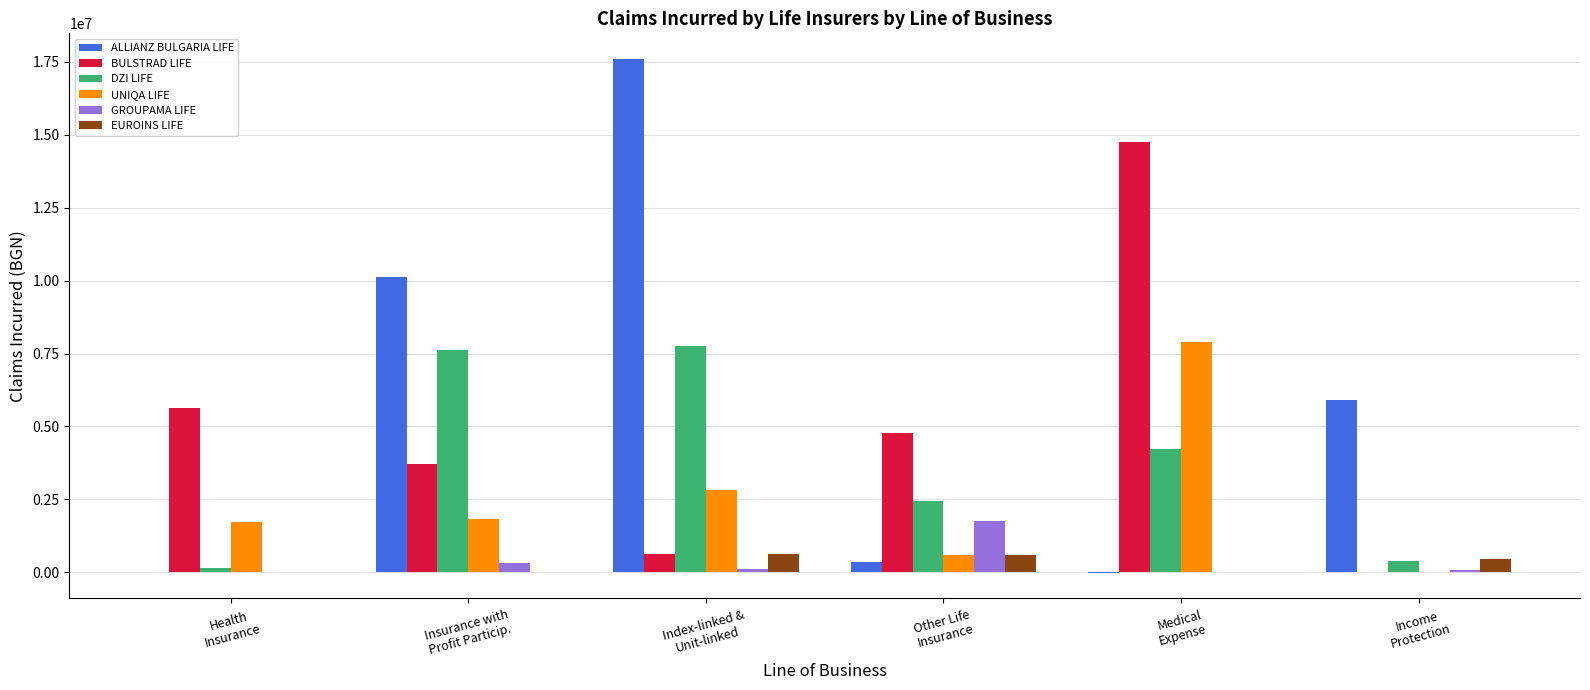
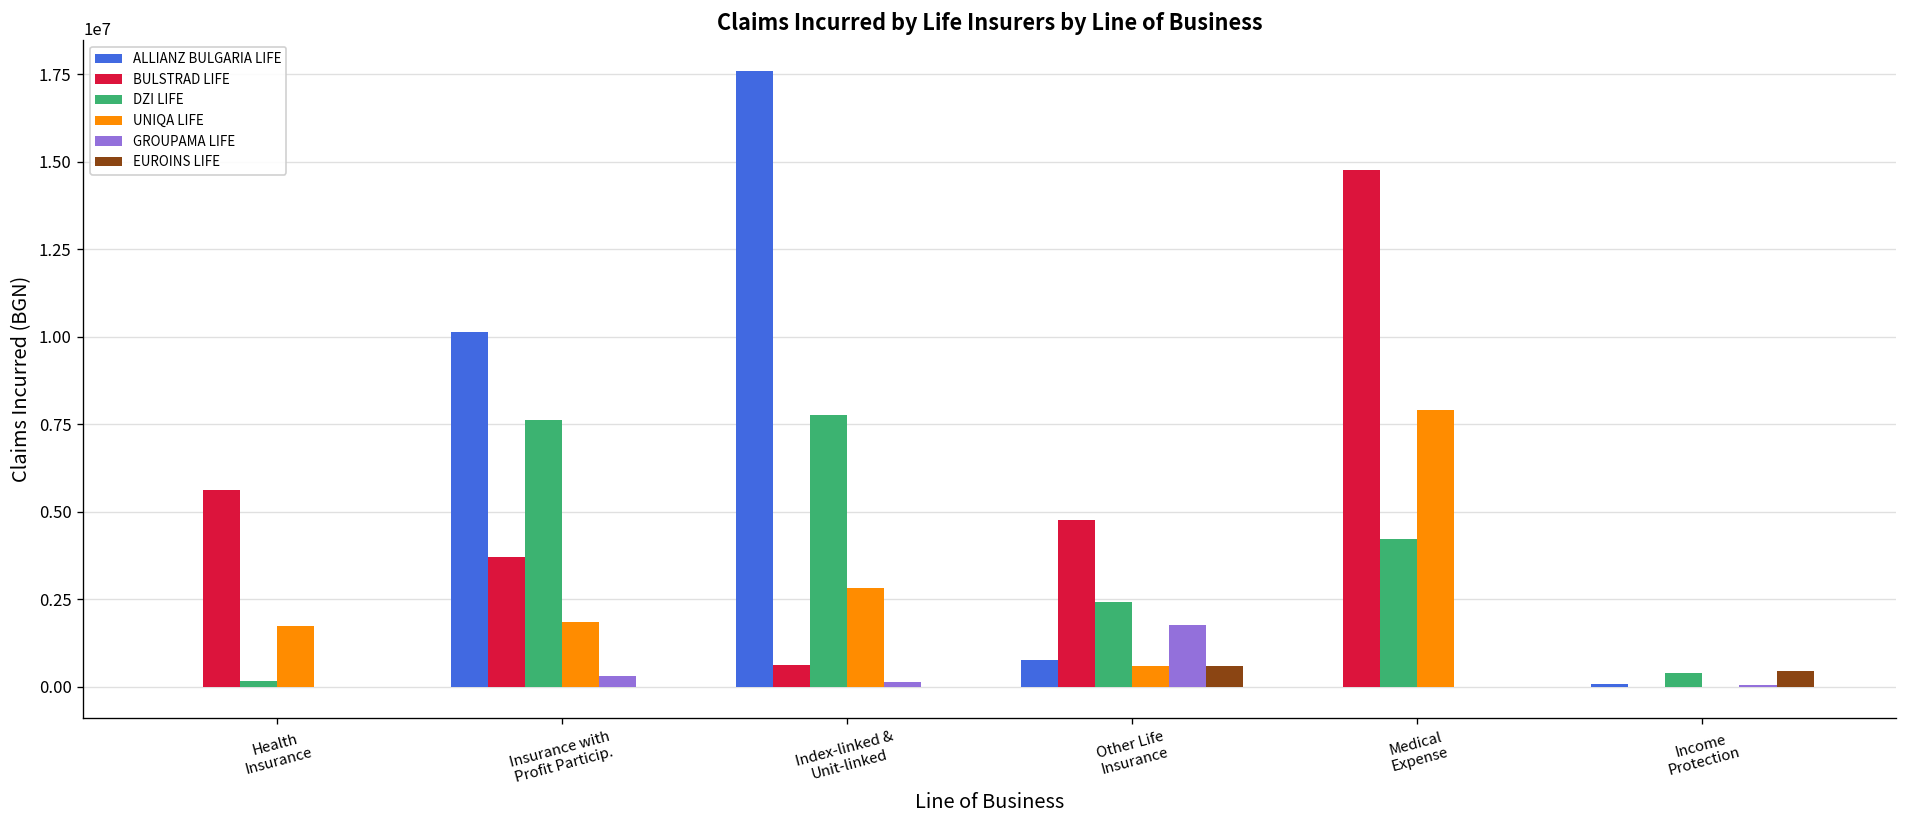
EUROINS LIFE, Index-linked & Unit-linked: 600000 -> 0
ALLIANZ BULGARIA LIFE, Other Life Insurance: 300000 -> 800000
ALLIANZ BULGARIA LIFE, Income Protection: 5900000 -> 100000
